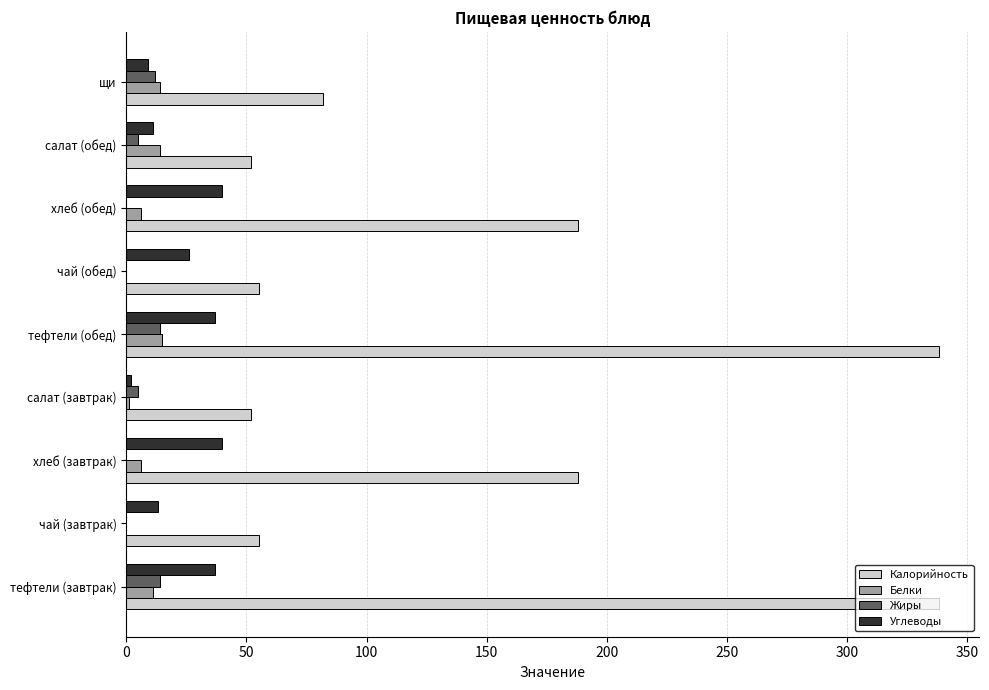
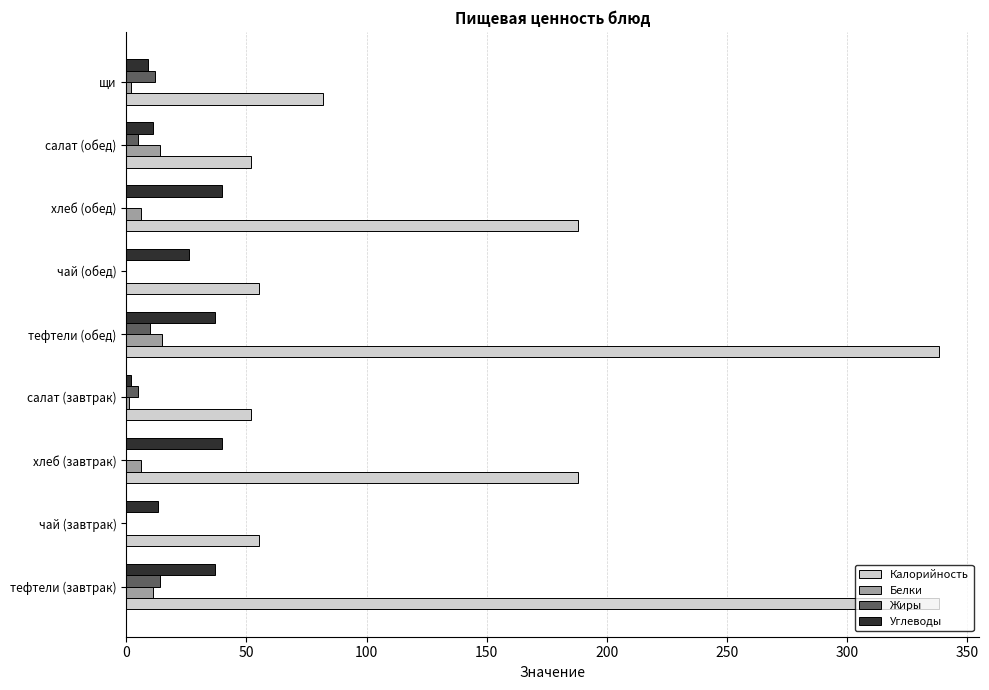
Белки, щи: 14 -> 2
Жиры, тефтели (обед): 14 -> 10
